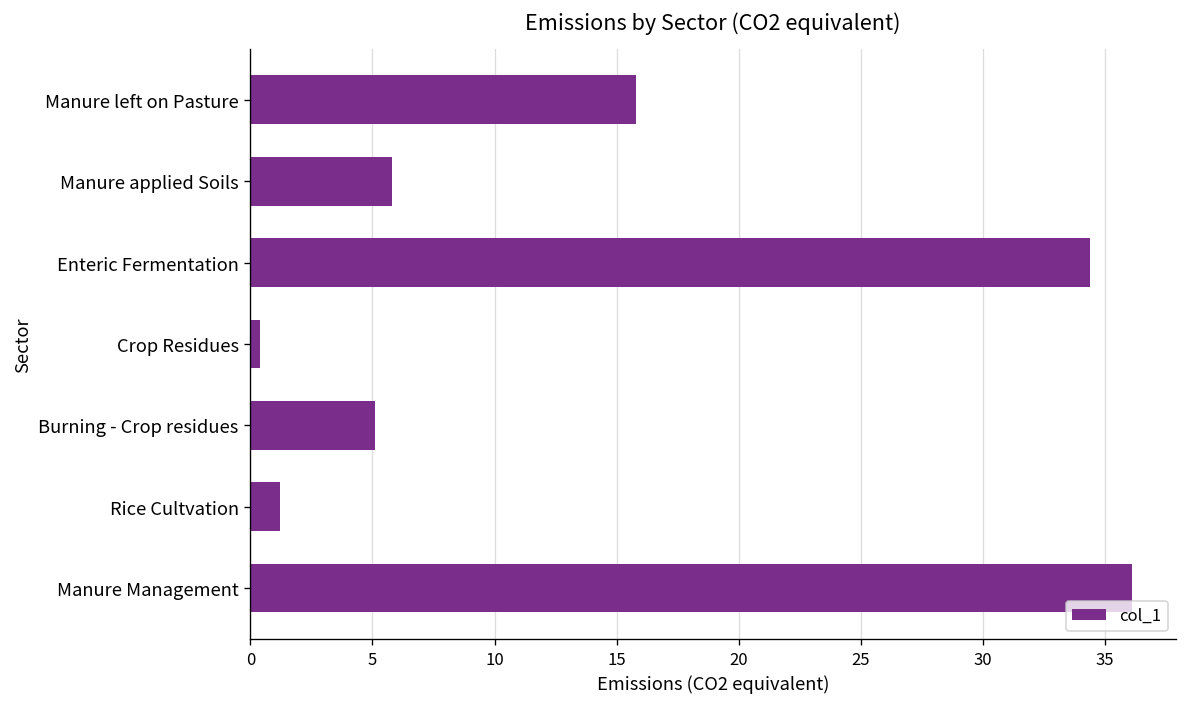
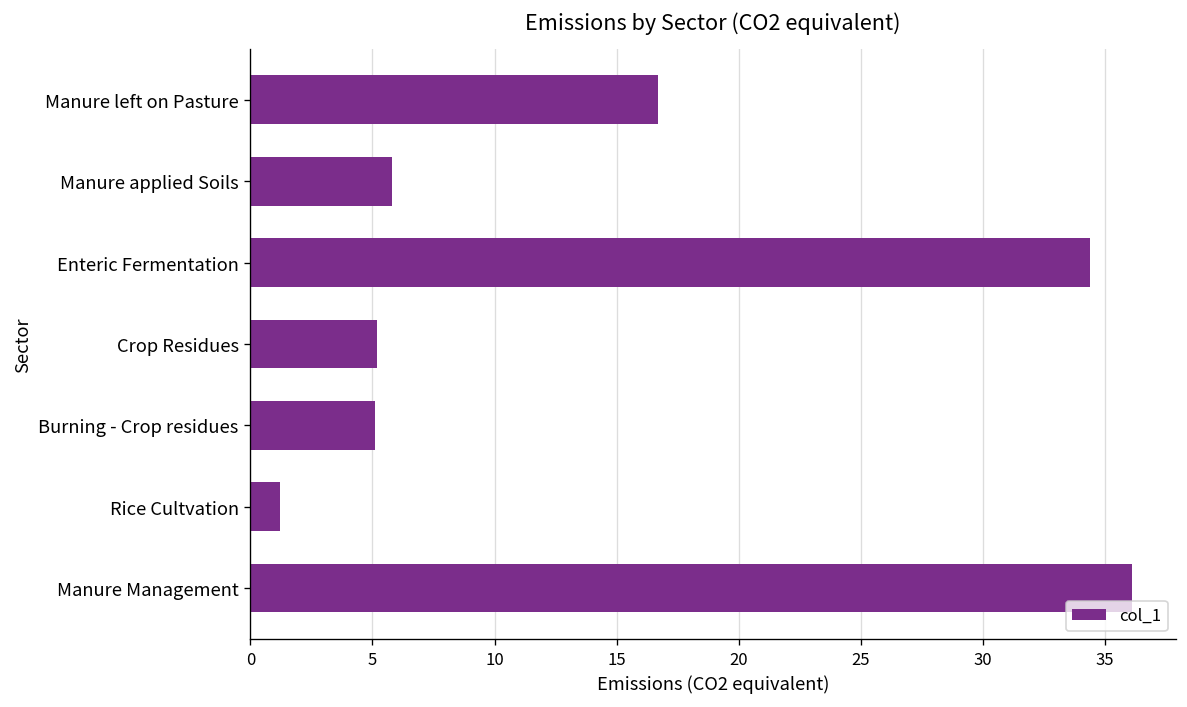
Manure left on Pasture: 15.8 -> 16.7
Crop Residues: 0.4 -> 5.2
